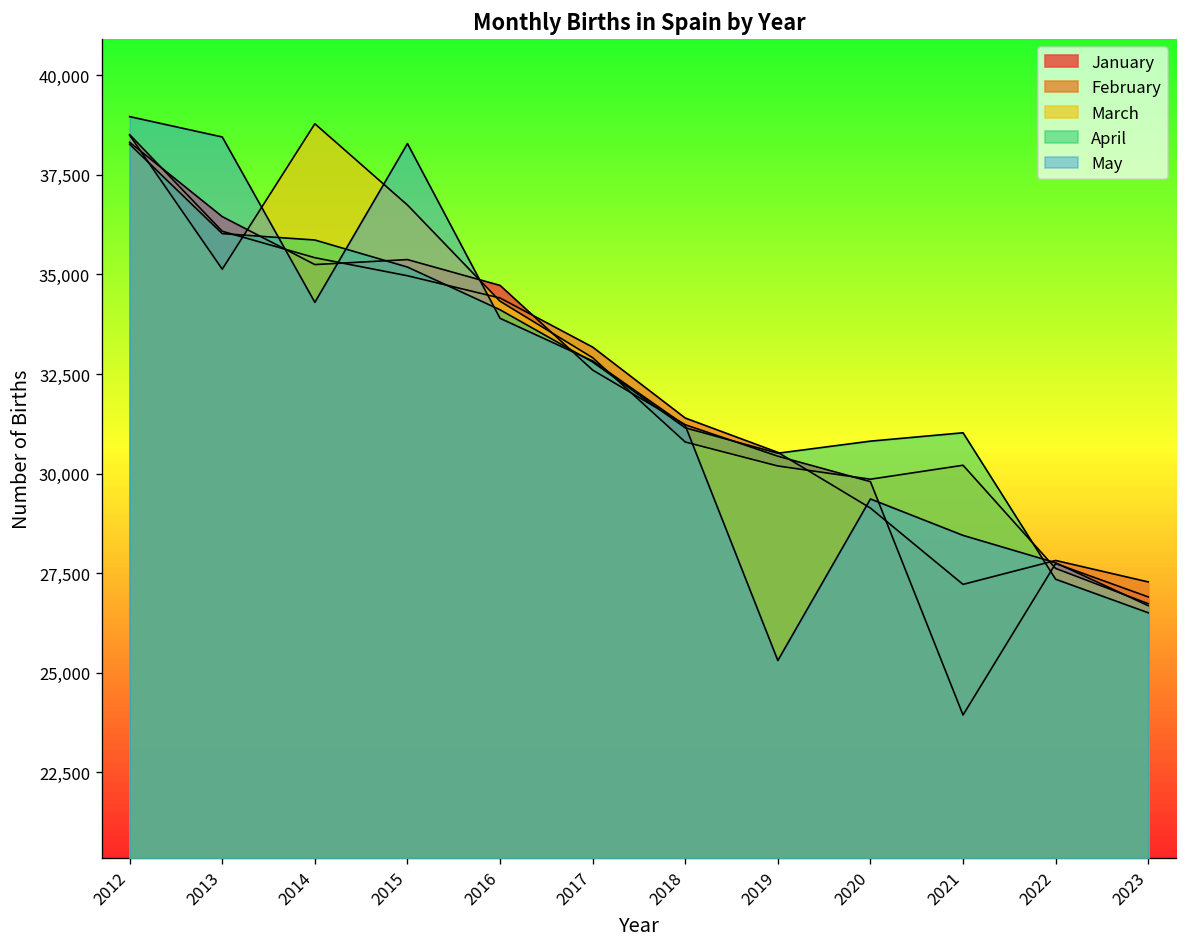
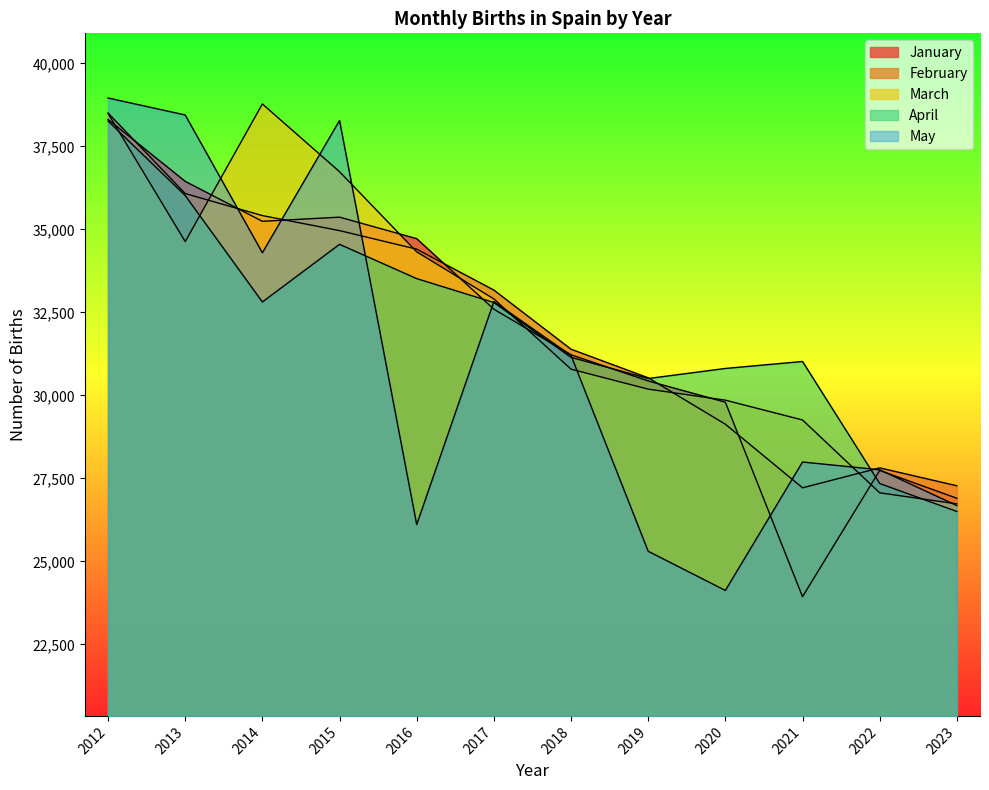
March, 2013: 35,100 -> 34,600
April, 2014: 35,900 -> 32,800
April, 2015: 35,200 -> 34,600
April, 2016: 34,100 -> 33,500
May, 2016: 33,900 -> 26,100
May, 2020: 29,400 -> 24,100
March, 2021: 30,200 -> 29,300
May, 2021: 28,400 -> 28,000
March, 2022: 27,600 -> 27,100
